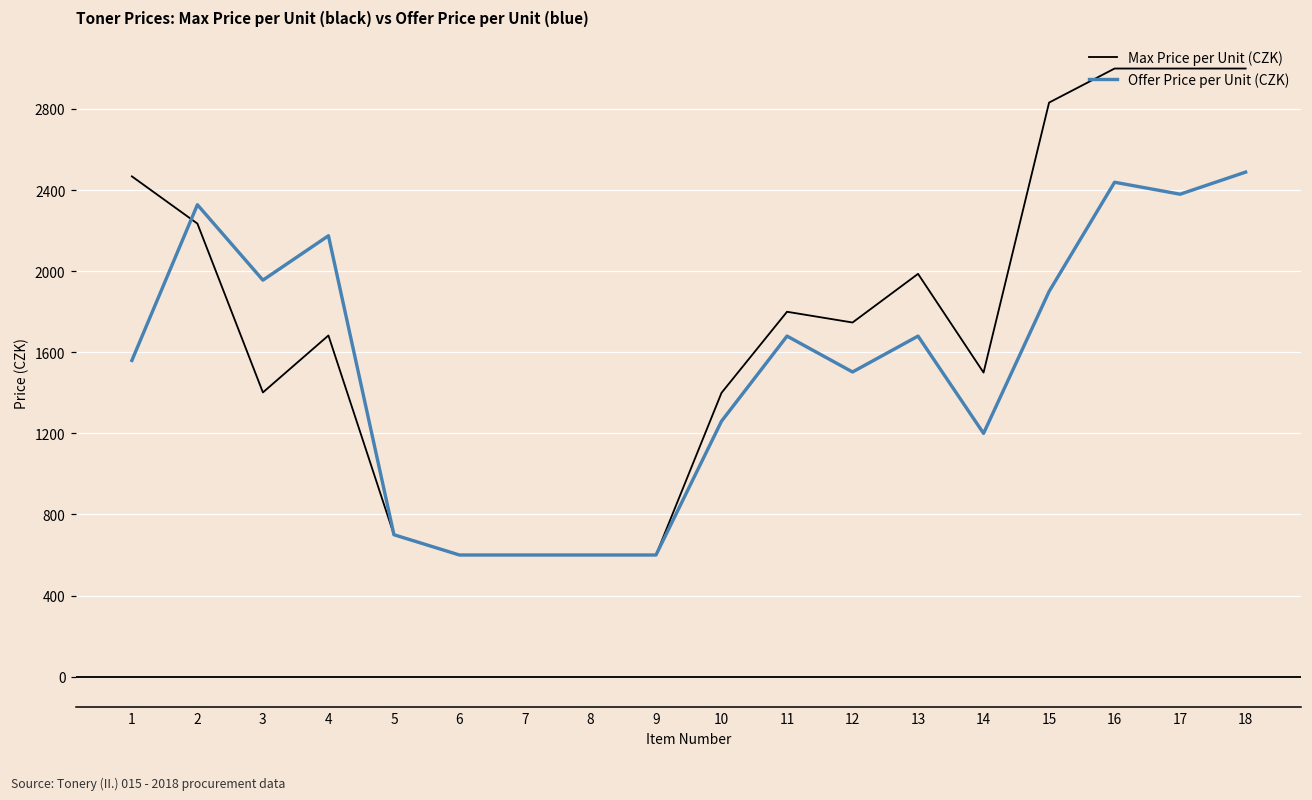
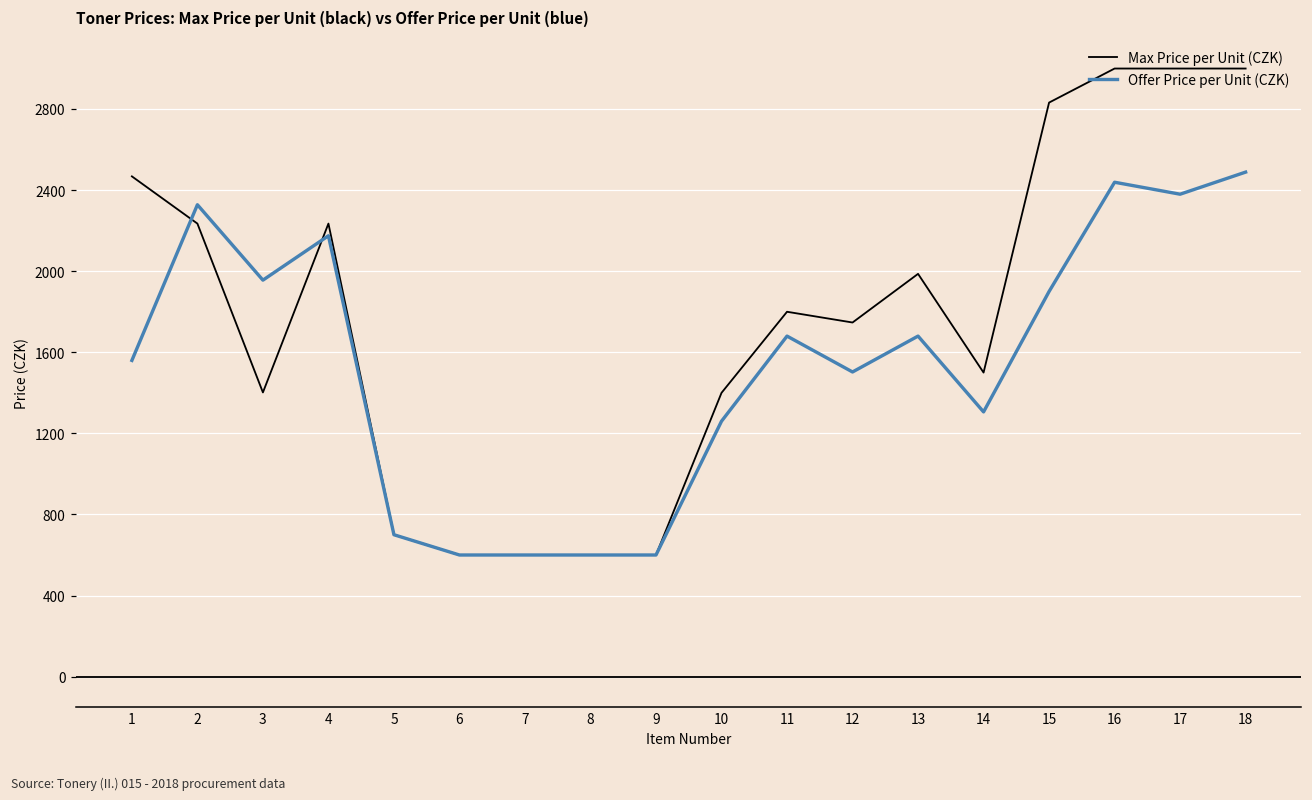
Max Price per Unit (CZK), 4: 1680 -> 2240
Offer Price per Unit (CZK), 14: 1200 -> 1310
